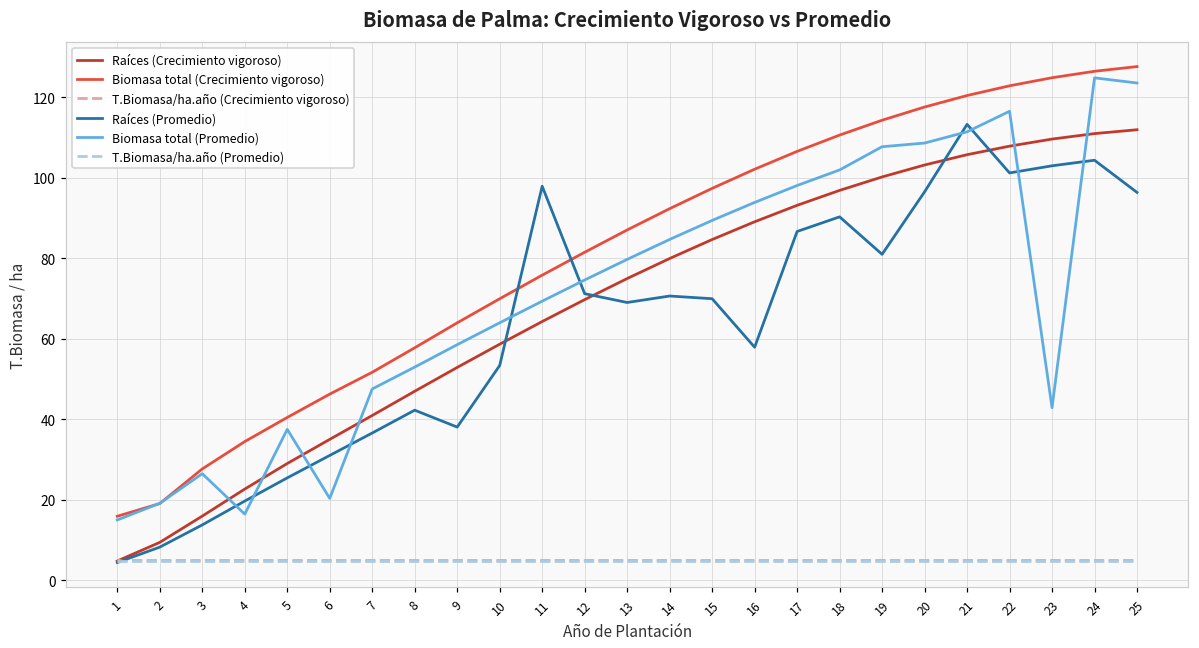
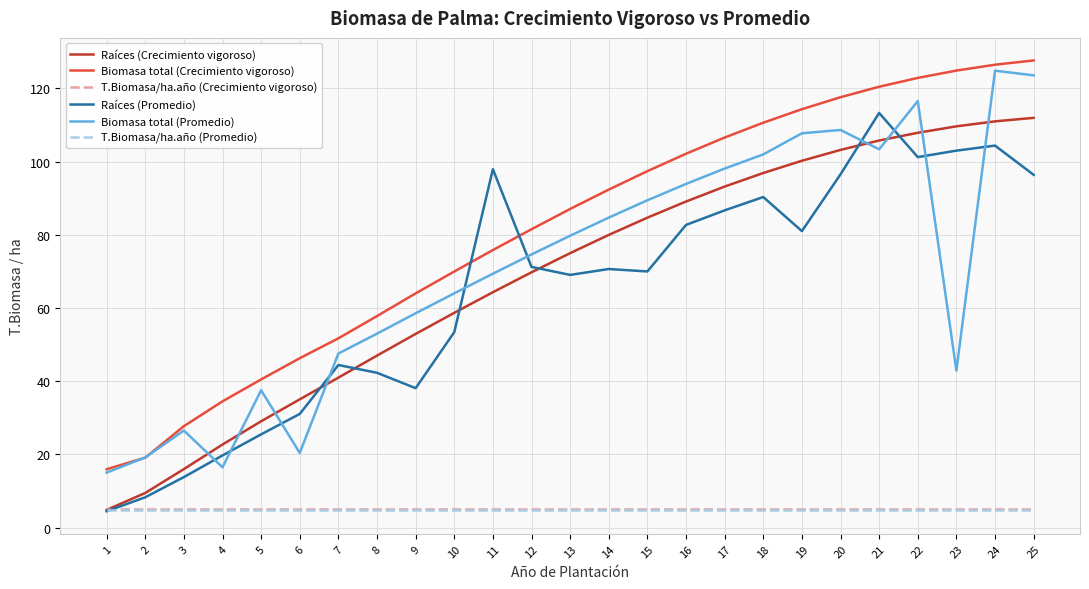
Raíces (Promedio), 7: 37 -> 44
Raíces (Promedio), 16: 58 -> 83
Biomasa total (Promedio), 21: 111 -> 103
